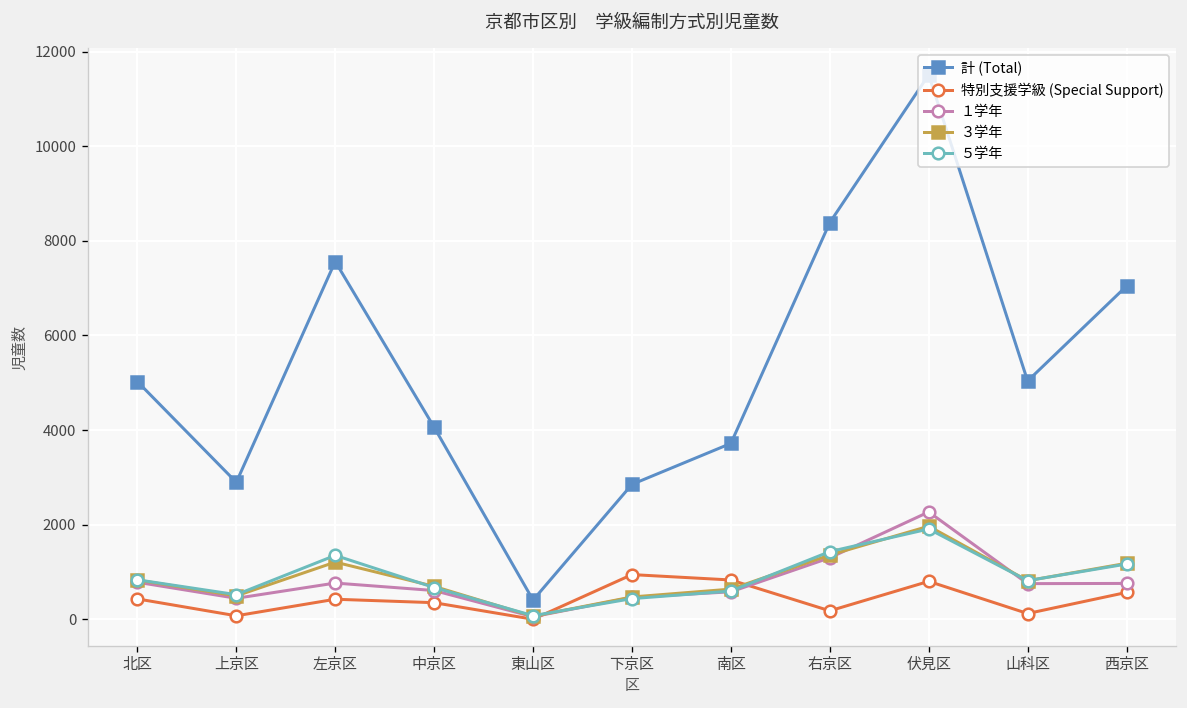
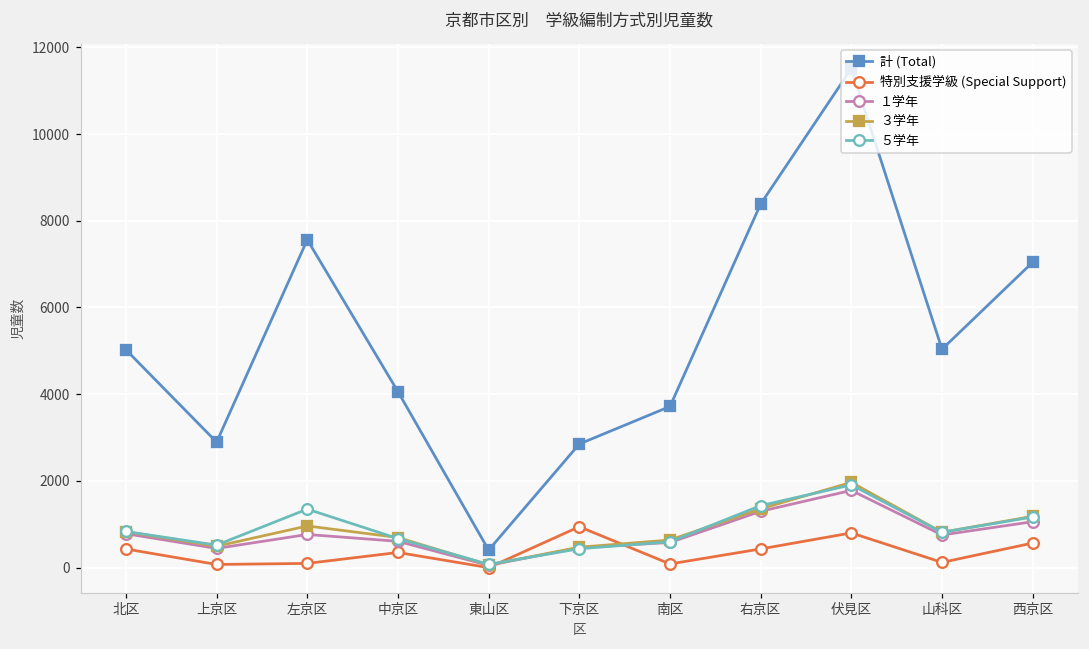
特別支援学級 (Special Support), 左京区: 400 -> 100
３学年, 左京区: 1200 -> 1000
特別支援学級 (Special Support), 南区: 800 -> 100
特別支援学級 (Special Support), 右京区: 200 -> 400
１学年, 伏見区: 2300 -> 1800
１学年, 西京区: 800 -> 1100
